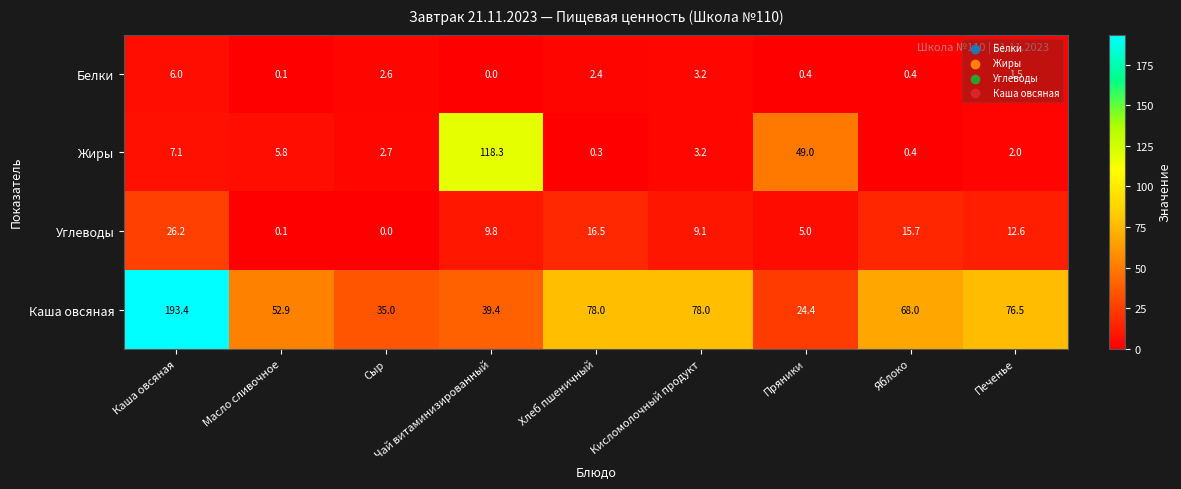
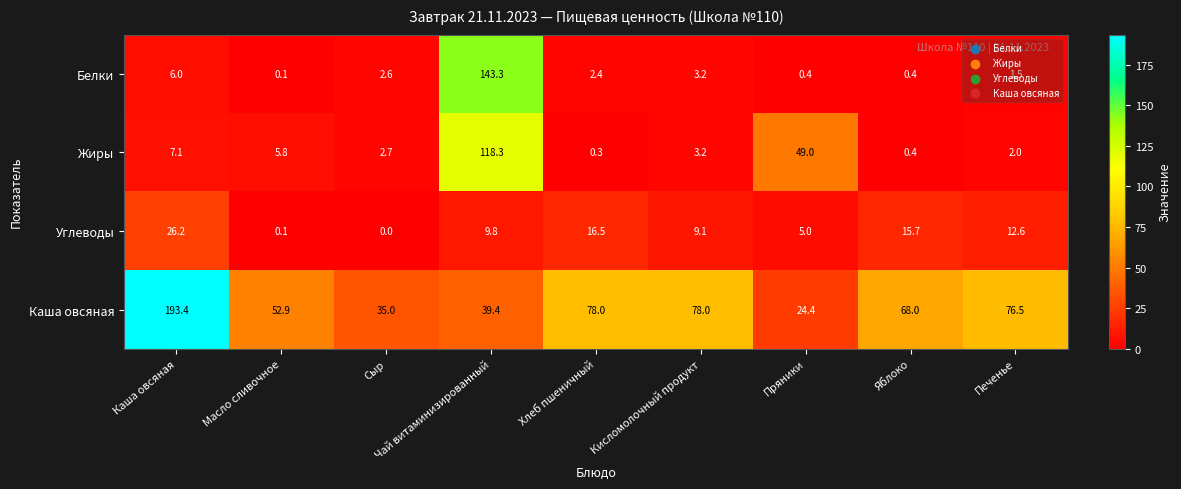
Белки, Чай витаминизированный: 0.0 -> 143.3
